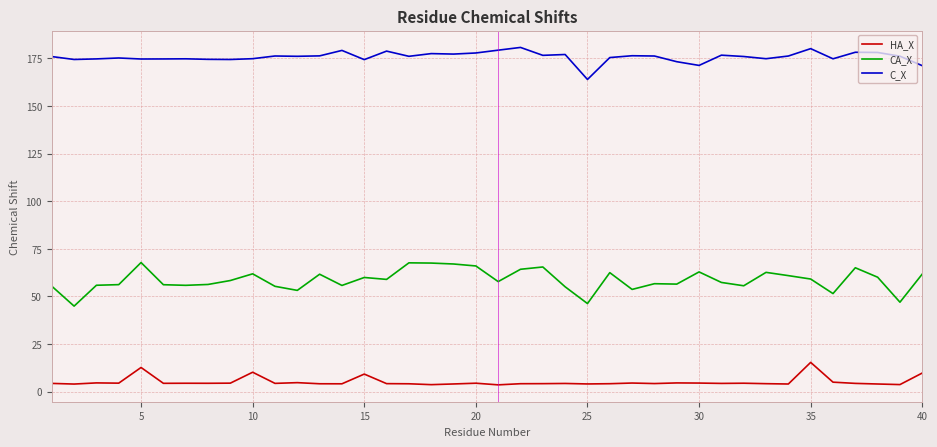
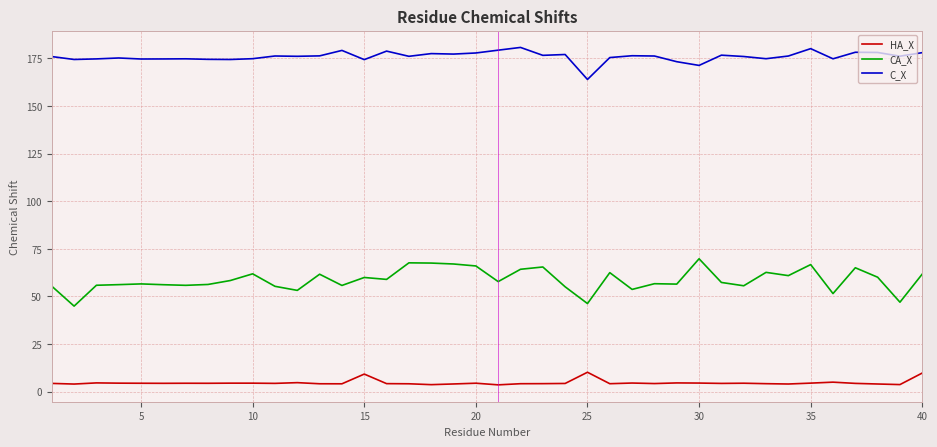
HA_X, 5: 13 -> 4
CA_X, 5: 68 -> 57
HA_X, 10: 10 -> 4
HA_X, 25: 4 -> 10
CA_X, 30: 63 -> 70
HA_X, 35: 15 -> 4
CA_X, 35: 59 -> 67
C_X, 40: 171 -> 178
